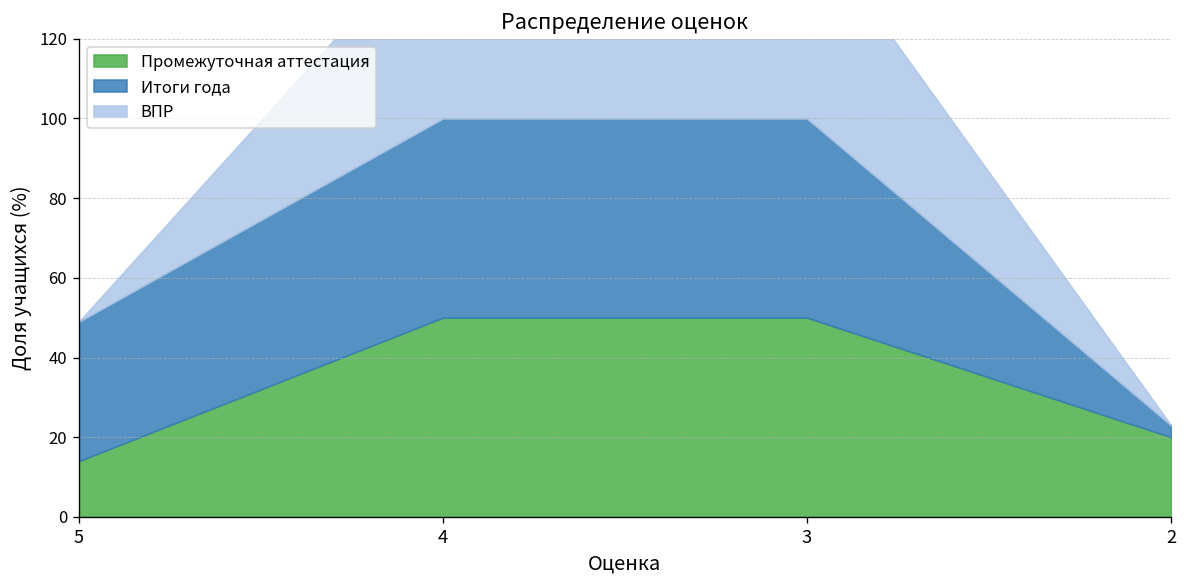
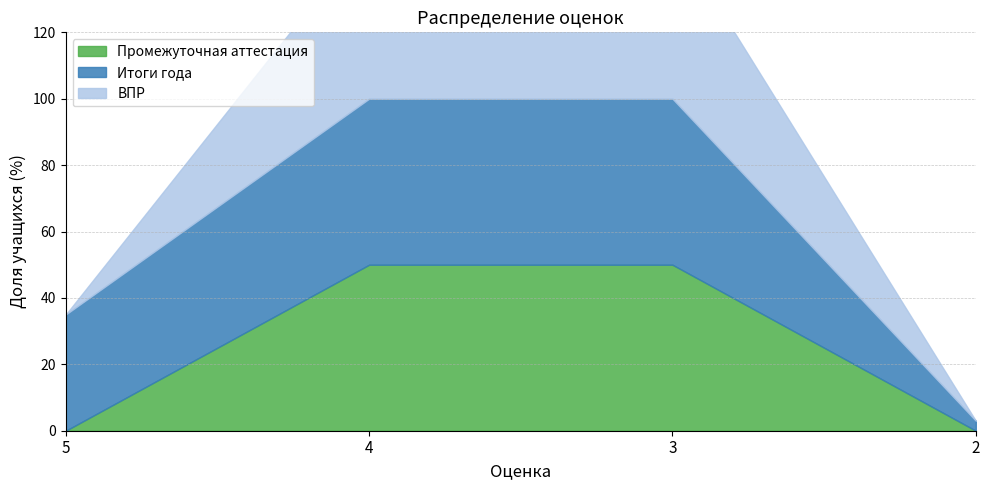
Промежуточная аттестация, 5: 14 -> 0
Промежуточная аттестация, 2: 20 -> 0
